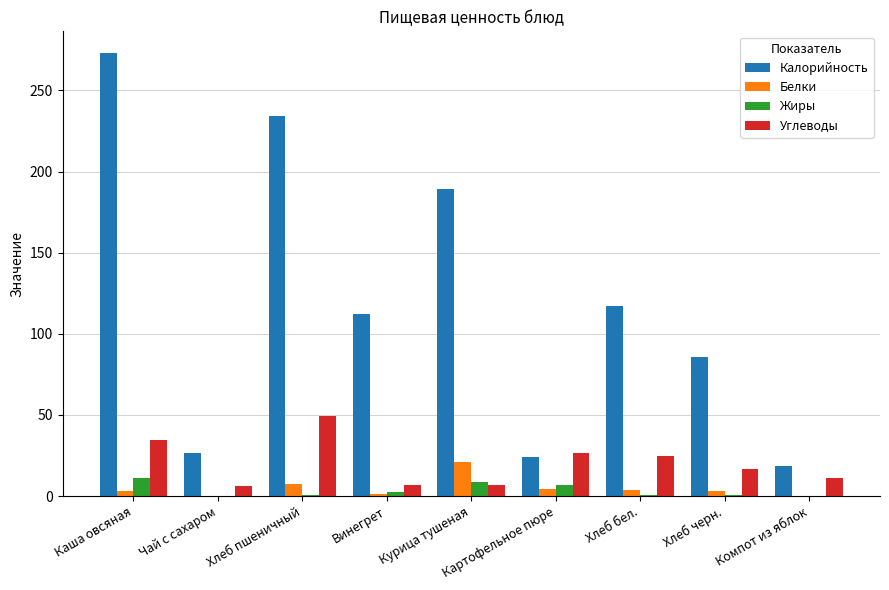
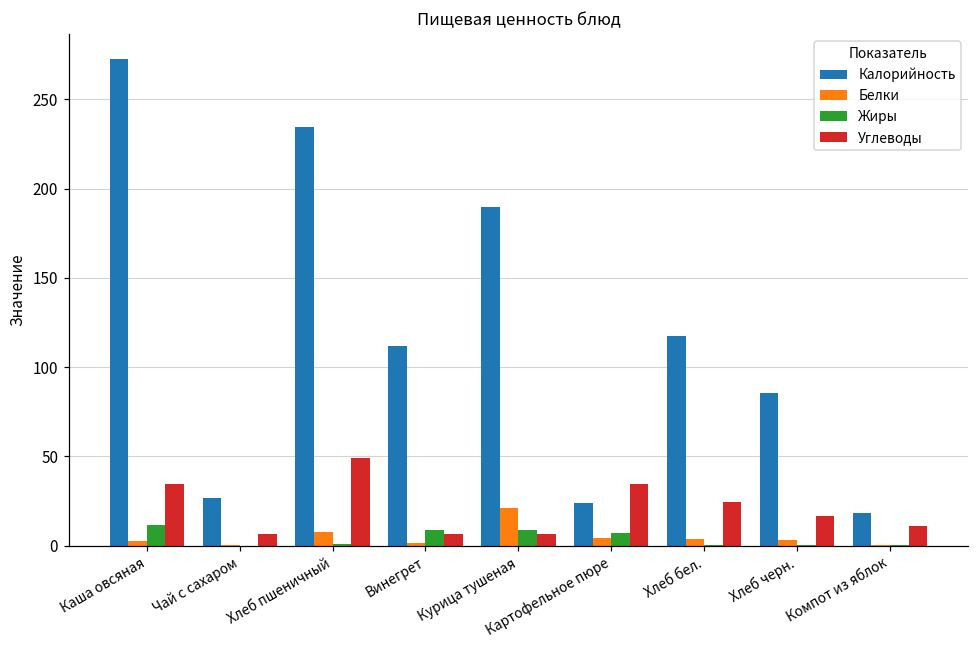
Жиры, Винегрет: 3 -> 9
Углеводы, Картофельное пюре: 26 -> 35
